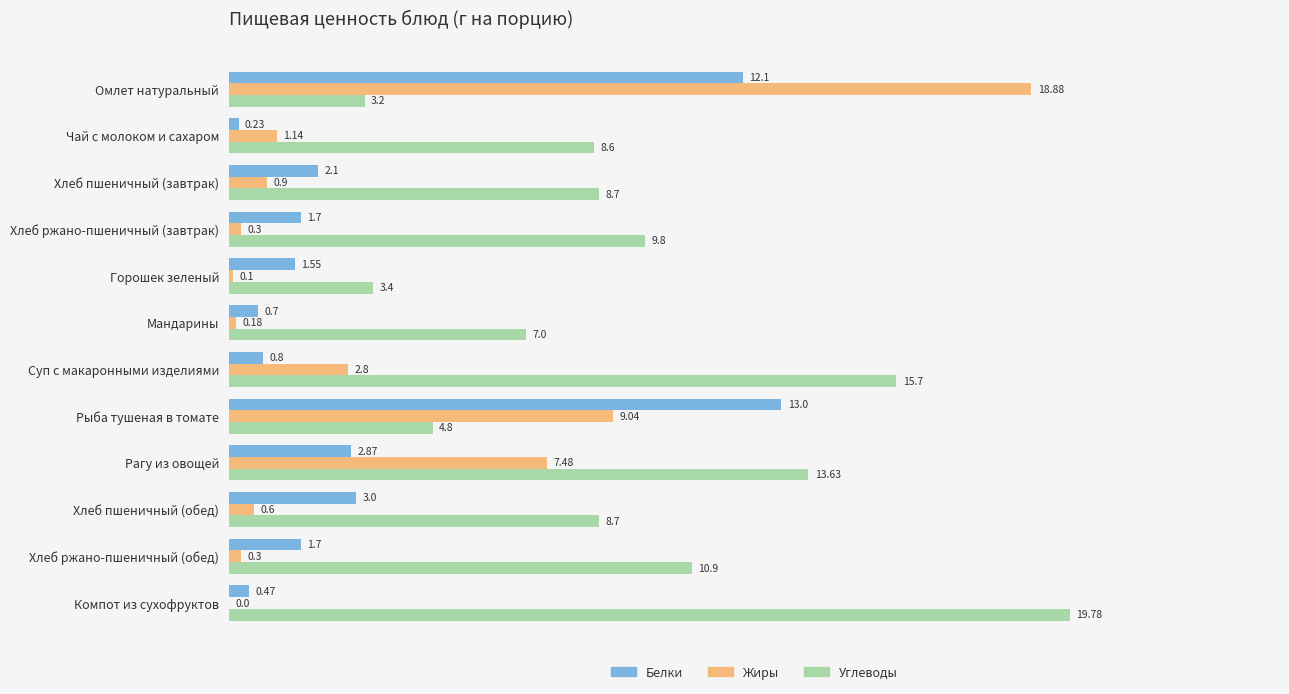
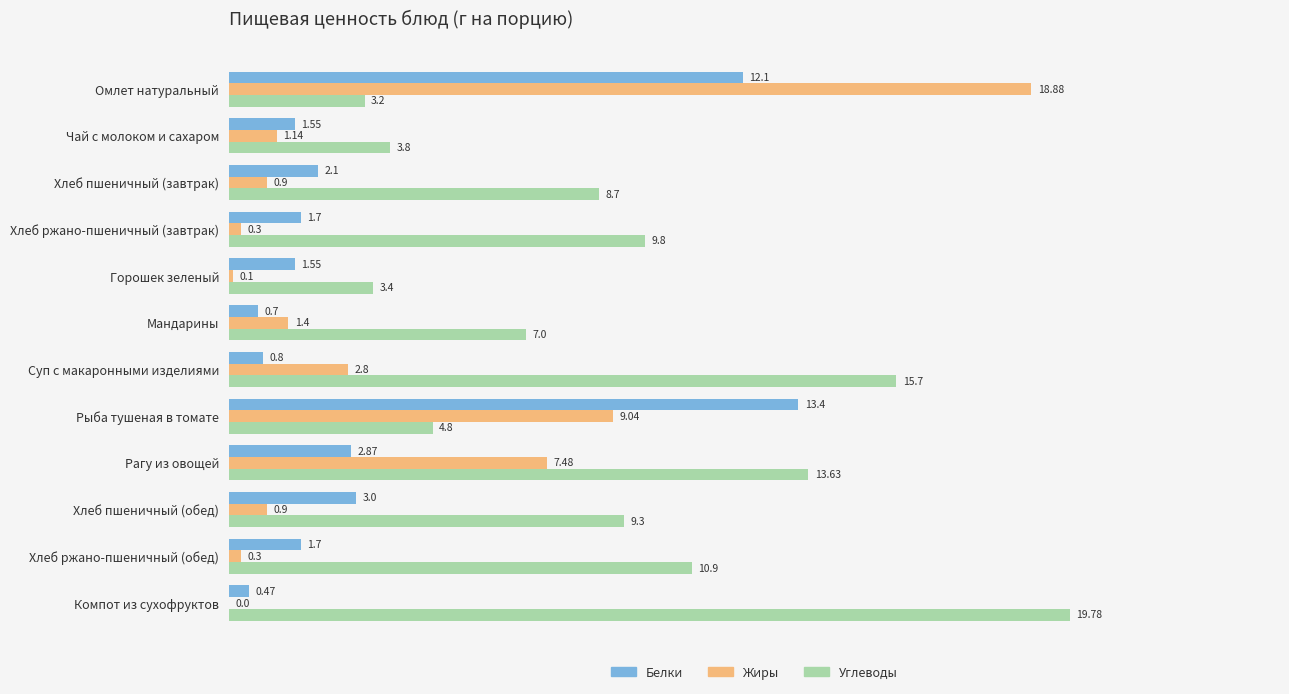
Белки, Чай с молоком и сахаром: 0.23 -> 1.55
Углеводы, Чай с молоком и сахаром: 8.6 -> 3.8
Жиры, Мандарины: 0.18 -> 1.4
Белки, Рыба тушеная в томате: 13.0 -> 13.4
Жиры, Хлеб пшеничный (обед): 0.6 -> 0.9
Углеводы, Хлеб пшеничный (обед): 8.7 -> 9.3
